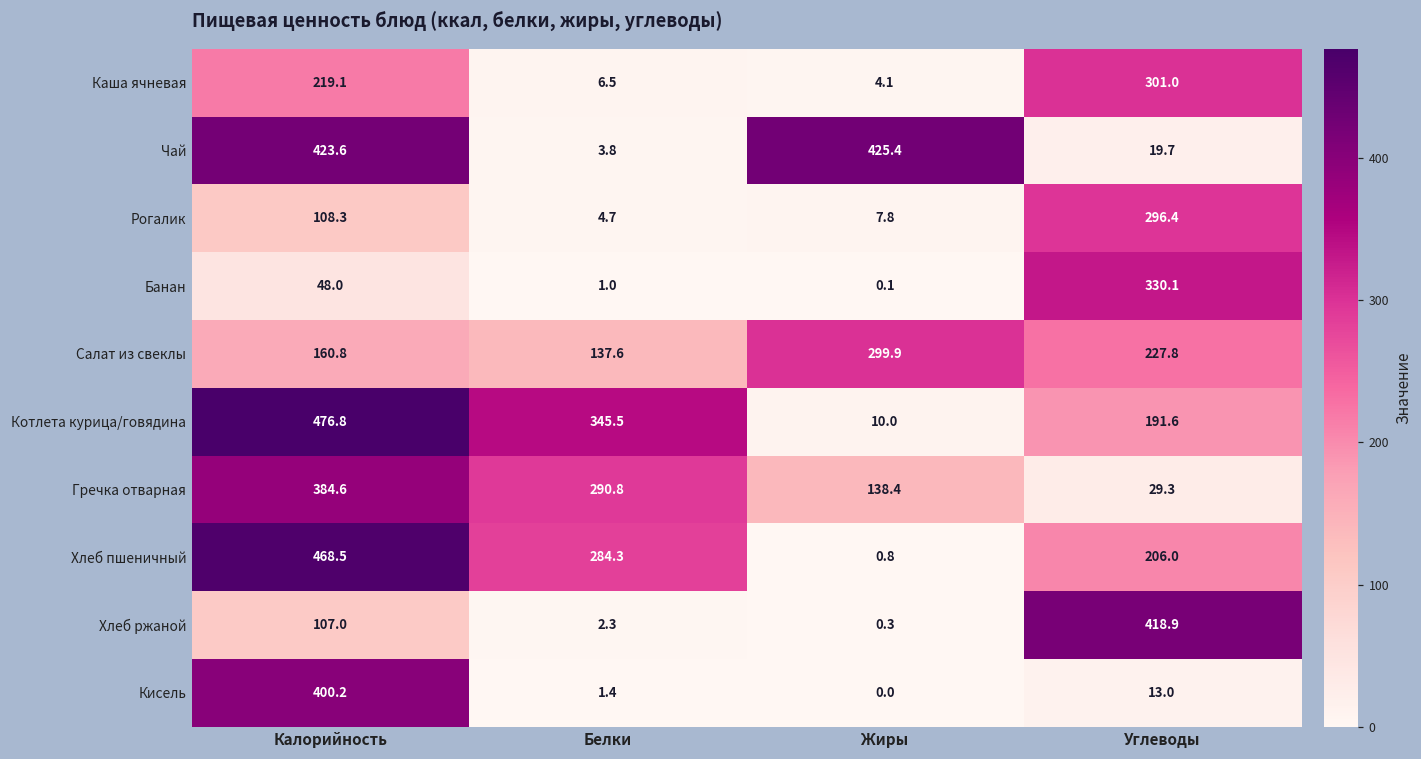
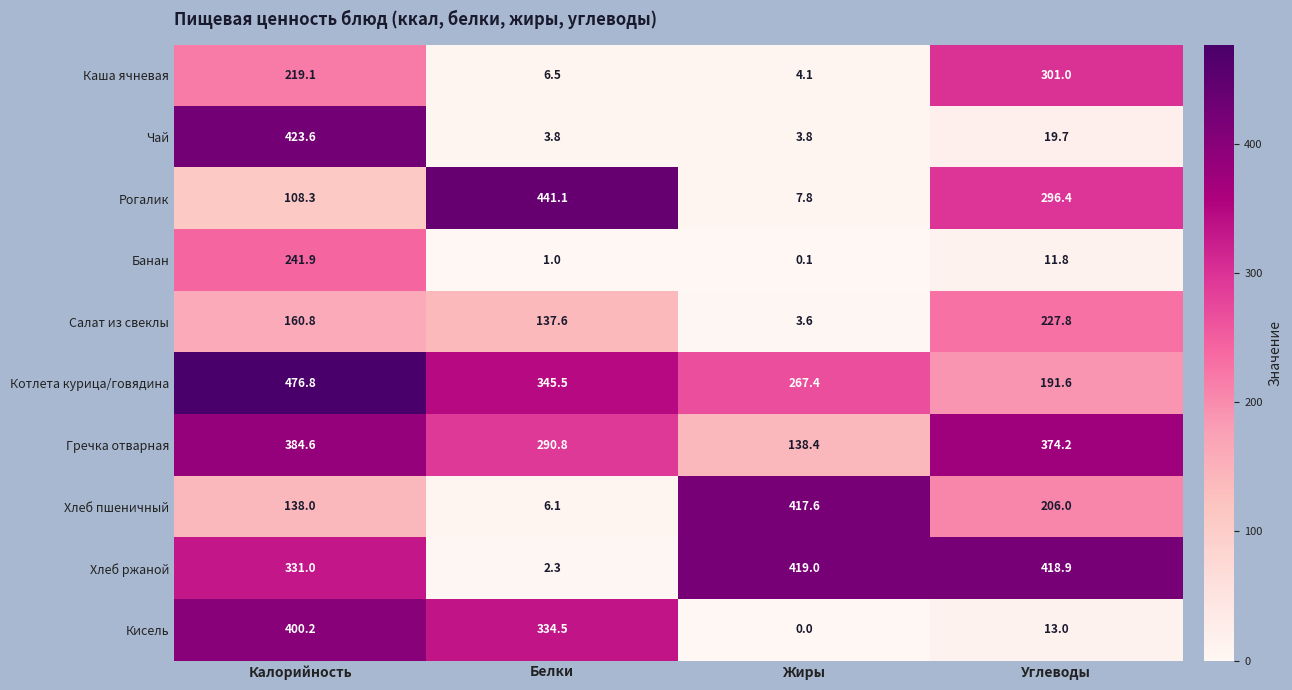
Чай, Жиры: 425.4 -> 3.8
Рогалик, Белки: 4.7 -> 441.1
Банан, Калорийность: 48.0 -> 241.9
Банан, Углеводы: 330.1 -> 11.8
Салат из свеклы, Жиры: 299.9 -> 3.6
Котлета курица/говядина, Жиры: 10.0 -> 267.4
Гречка отварная, Углеводы: 29.3 -> 374.2
Хлеб пшеничный, Калорийность: 468.5 -> 138.0
Хлеб пшеничный, Белки: 284.3 -> 6.1
Хлеб пшеничный, Жиры: 0.8 -> 417.6
Хлеб ржаной, Калорийность: 107.0 -> 331.0
Хлеб ржаной, Жиры: 0.3 -> 419.0
Кисель, Белки: 1.4 -> 334.5
